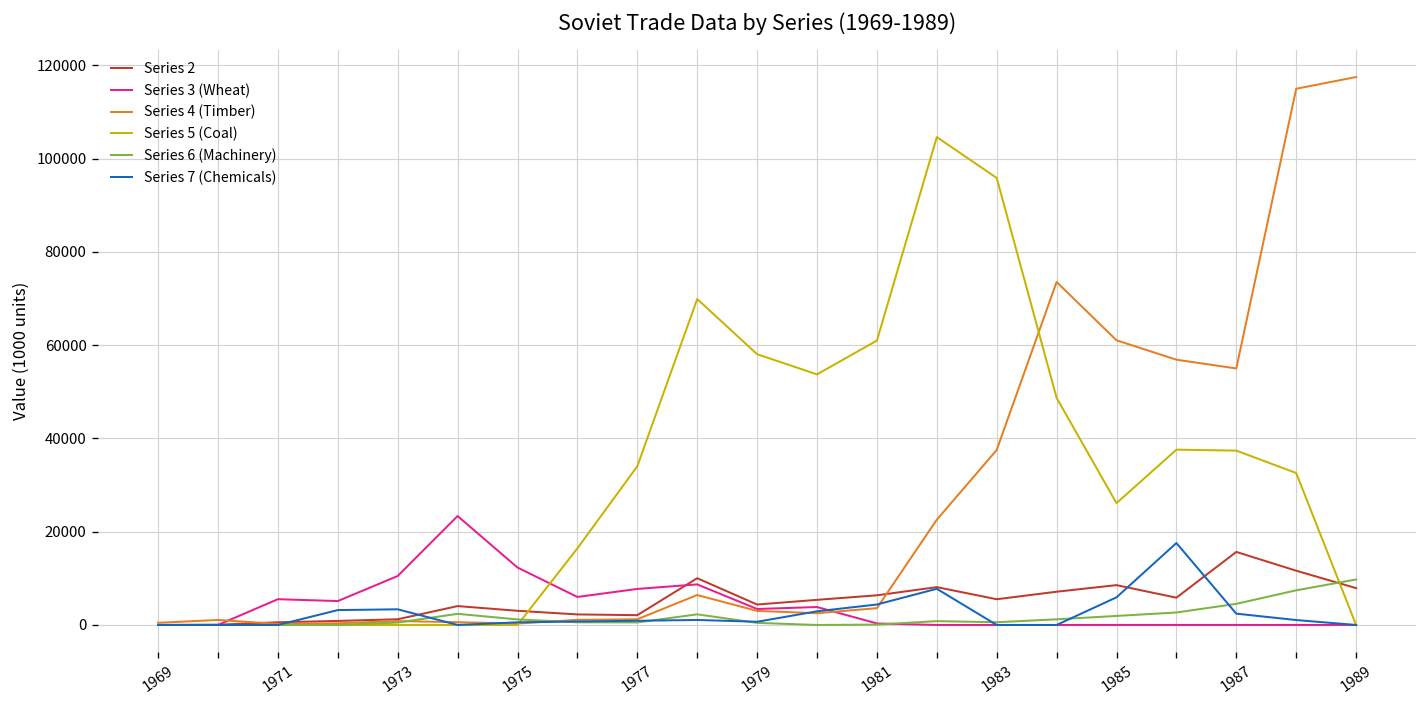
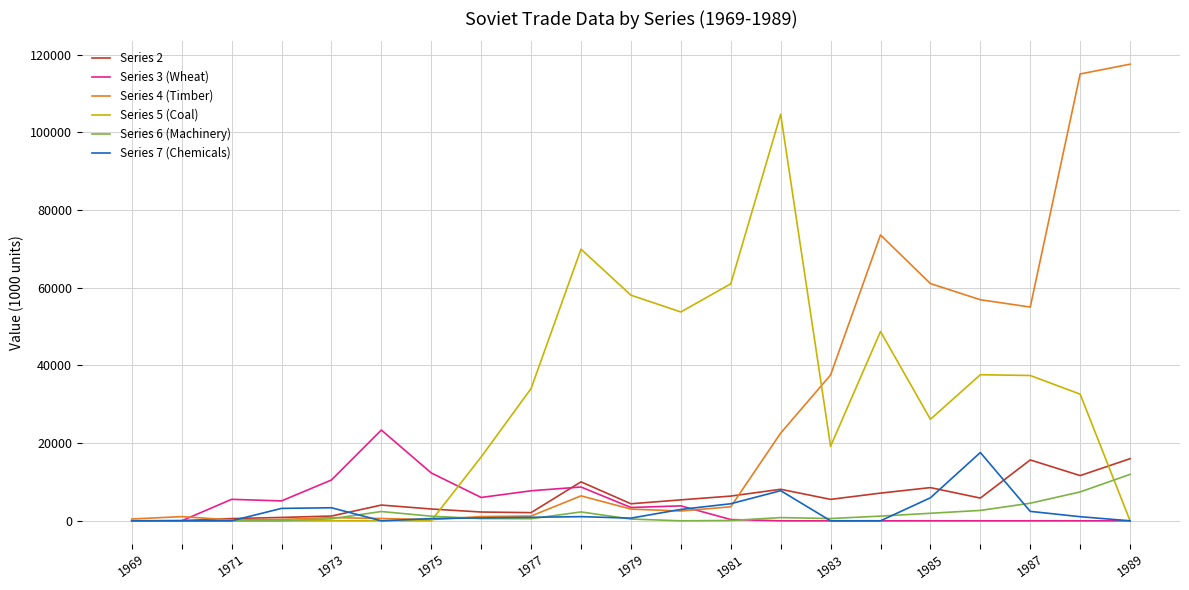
Series 5 (Coal), 1983: 96000 -> 19000
Series 2, 1989: 8000 -> 16000
Series 6 (Machinery), 1989: 10000 -> 12000
